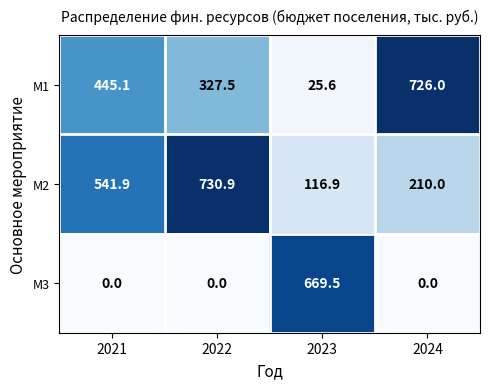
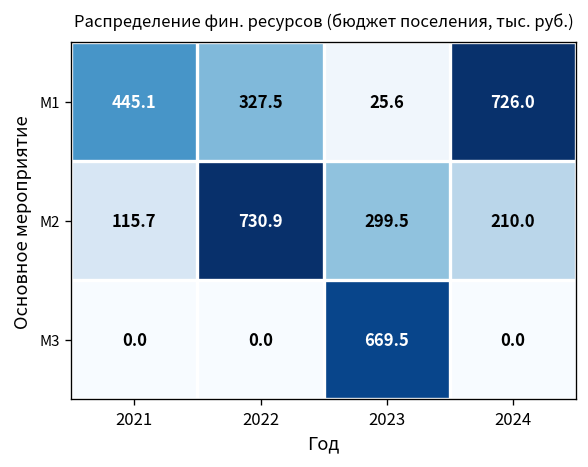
М2, 2021: 541.9 -> 115.7
М2, 2023: 116.9 -> 299.5
